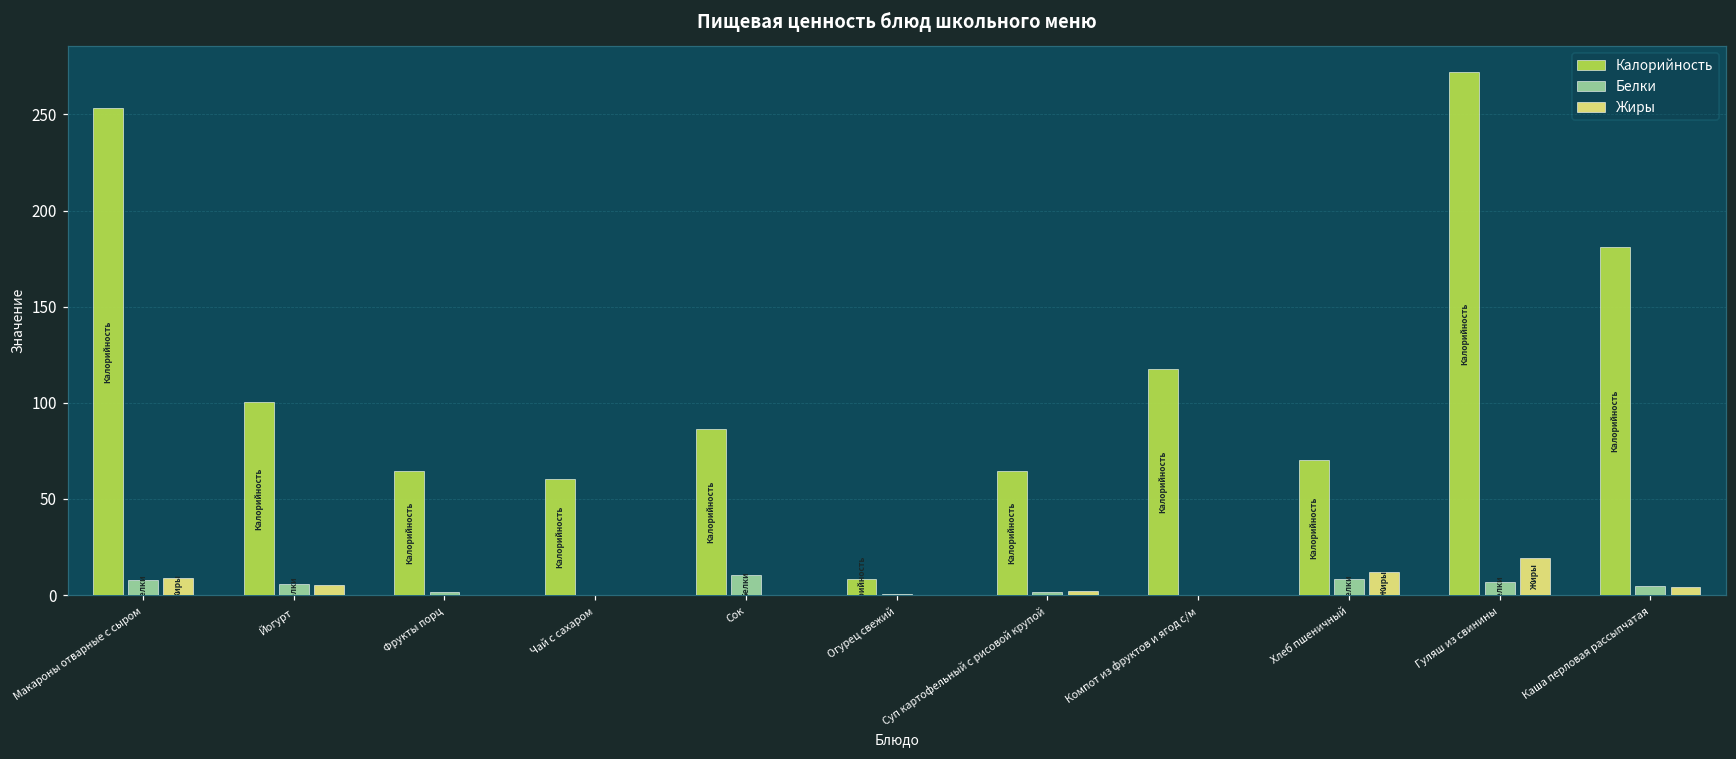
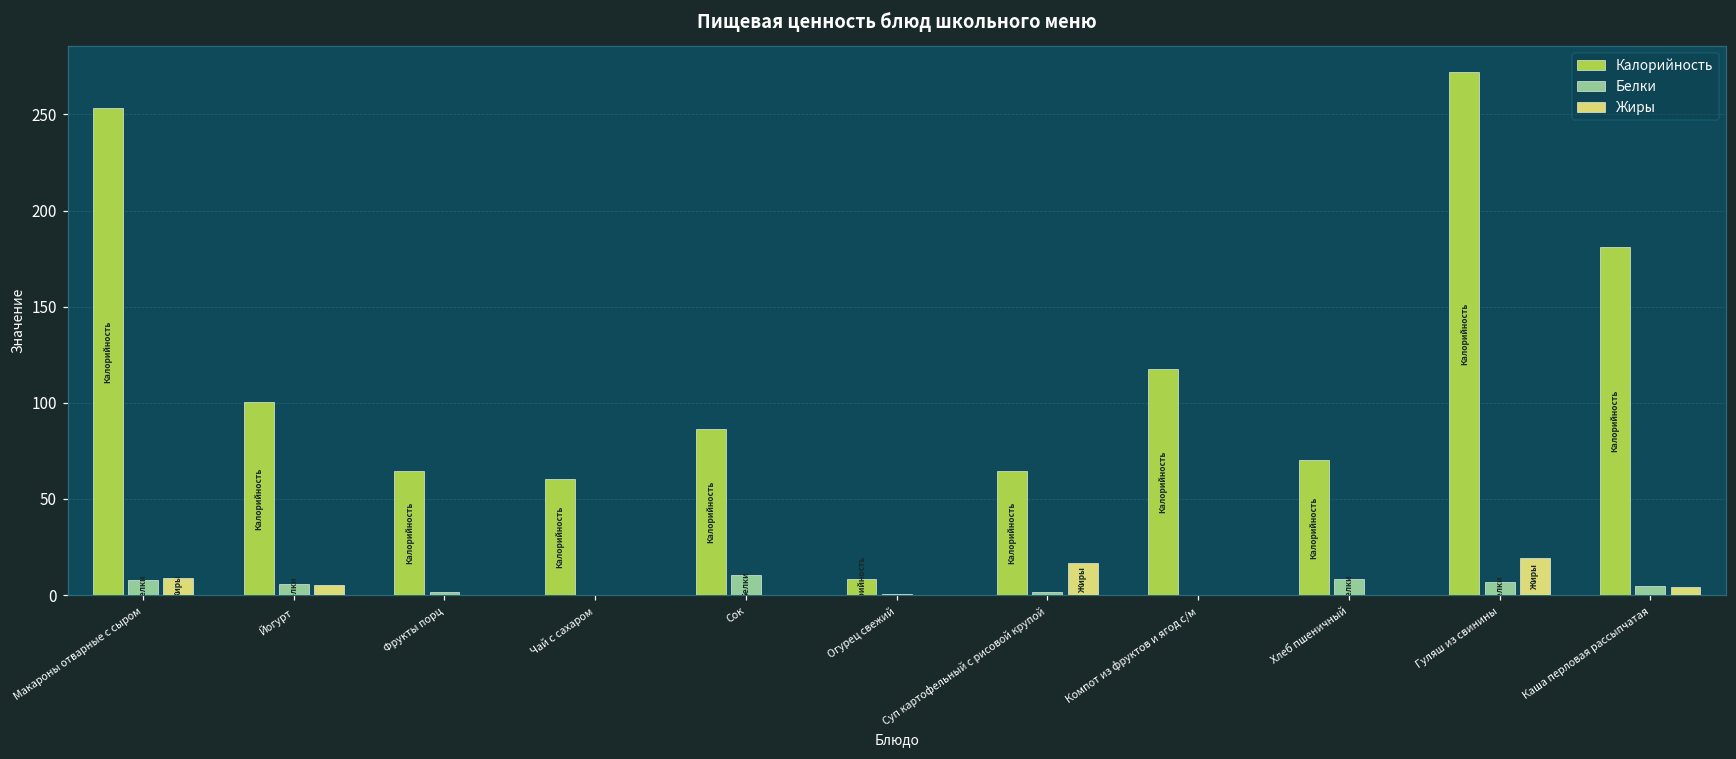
Жиры, Суп картофельный с рисовой крупой: 2 -> 17
Жиры, Хлеб пшеничный: 12 -> 0
